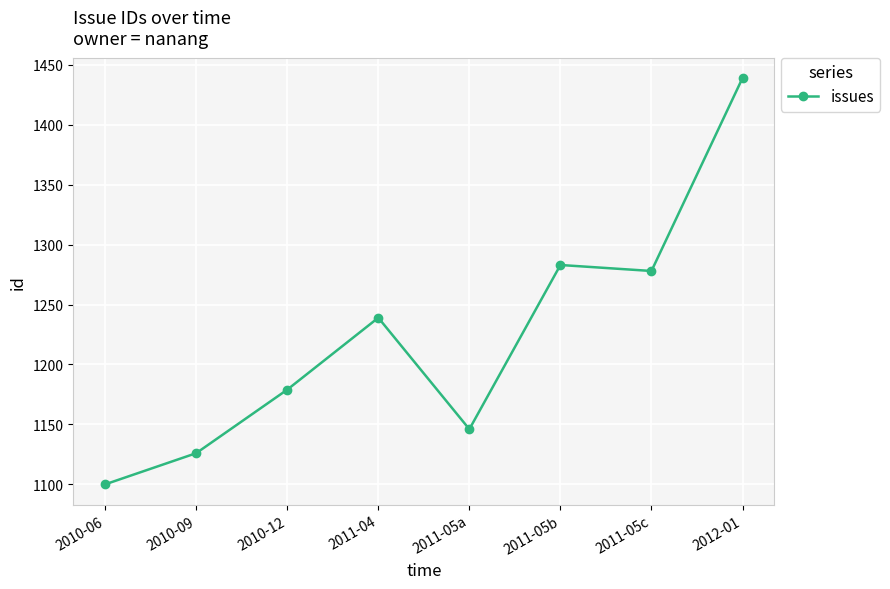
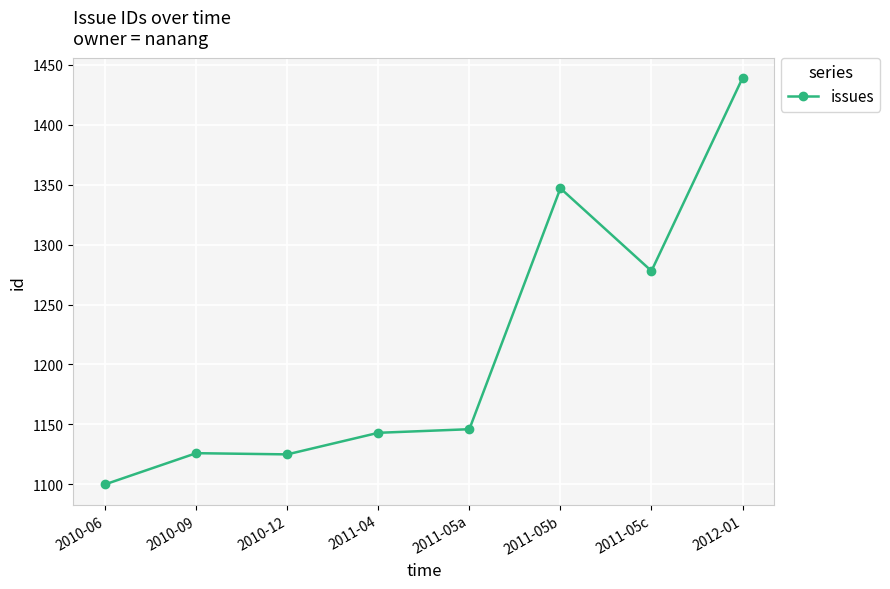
2010-12: 1179 -> 1125
2011-04: 1239 -> 1143
2011-05b: 1283 -> 1347
